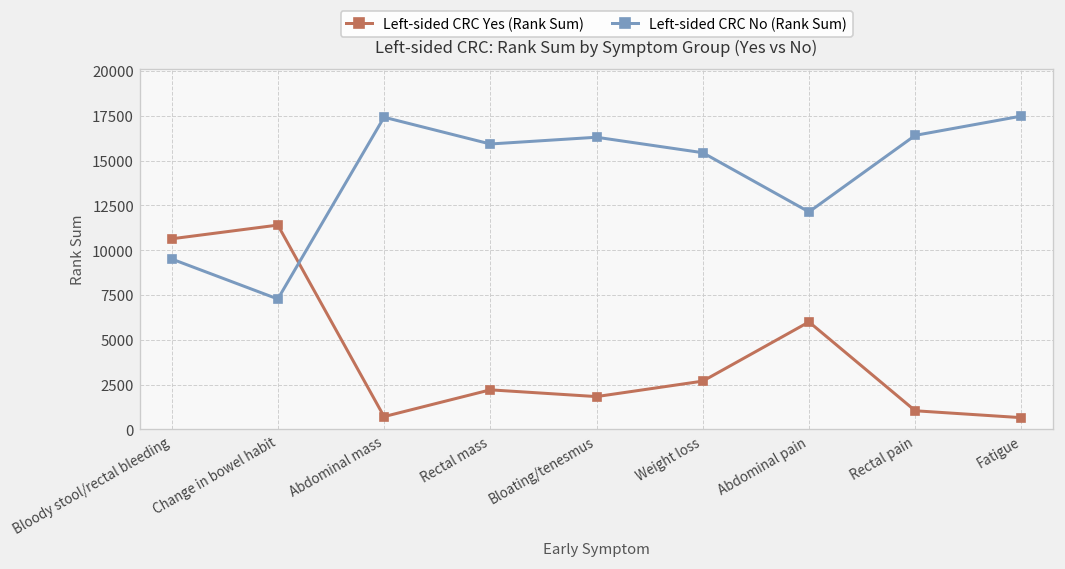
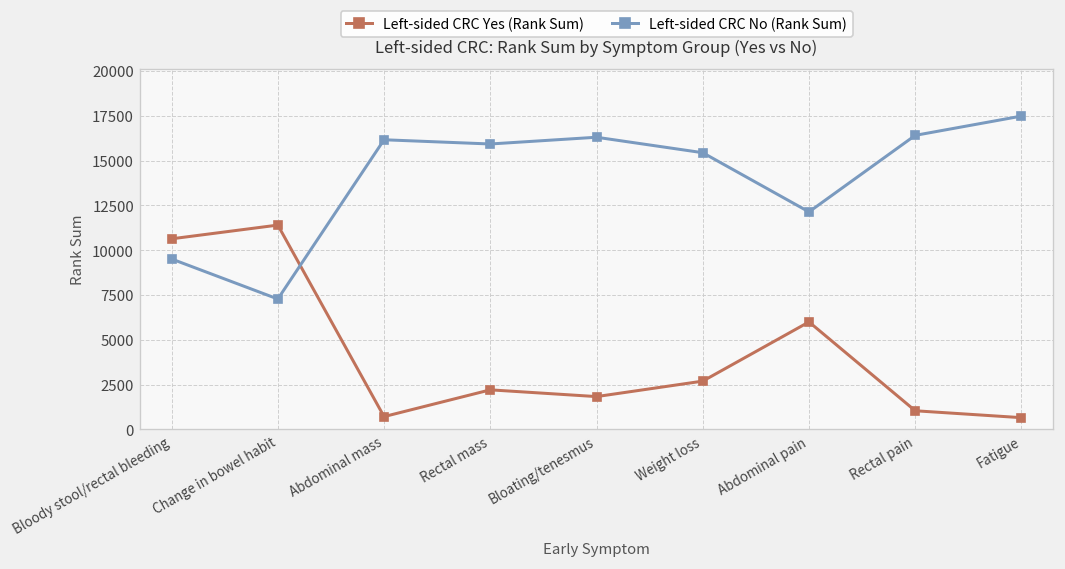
Left-sided CRC No (Rank Sum), Abdominal mass: 17400 -> 16200
